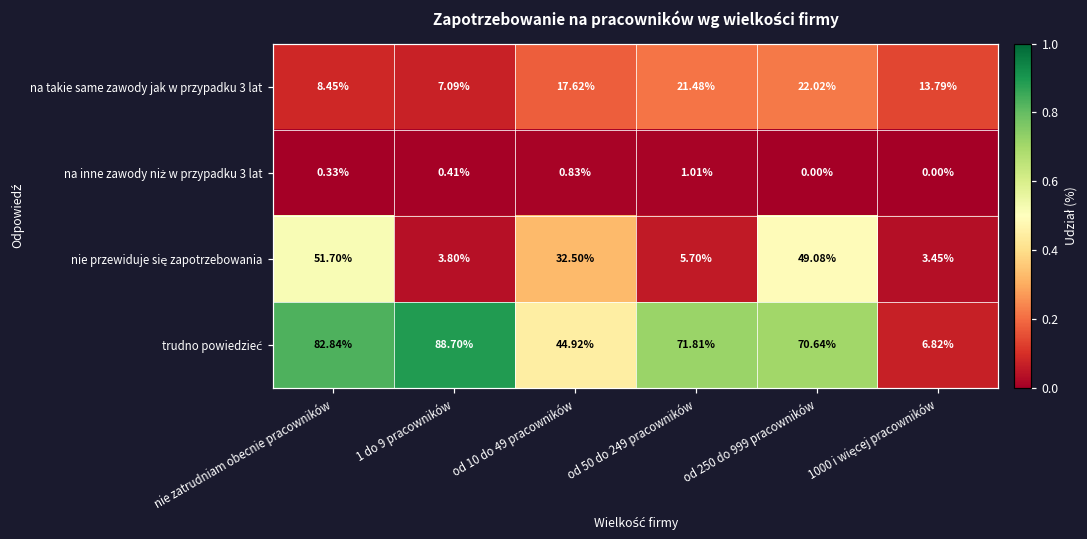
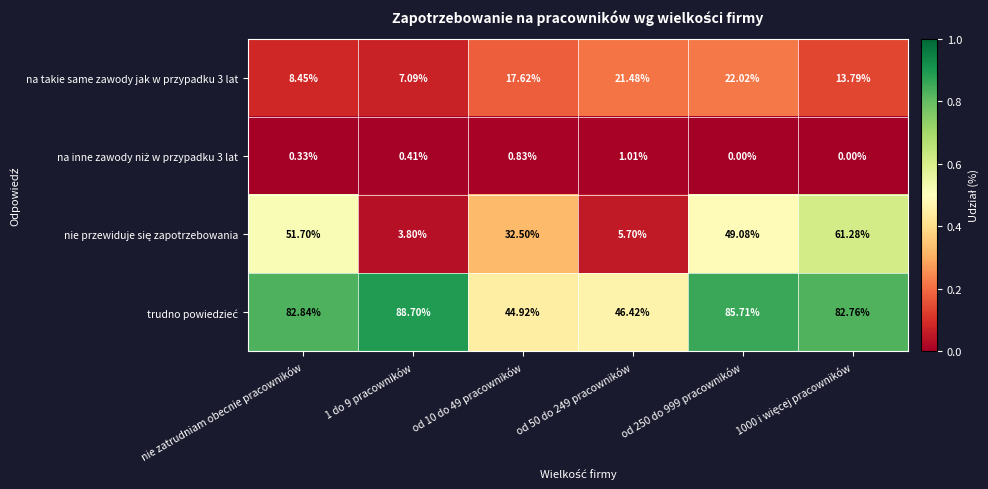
nie przewiduje się zapotrzebowania, 1000 i więcej pracowników: 3.45% -> 61.28%
trudno powiedzieć, od 50 do 249 pracowników: 71.81% -> 46.42%
trudno powiedzieć, od 250 do 999 pracowników: 70.64% -> 85.71%
trudno powiedzieć, 1000 i więcej pracowników: 6.82% -> 82.76%
